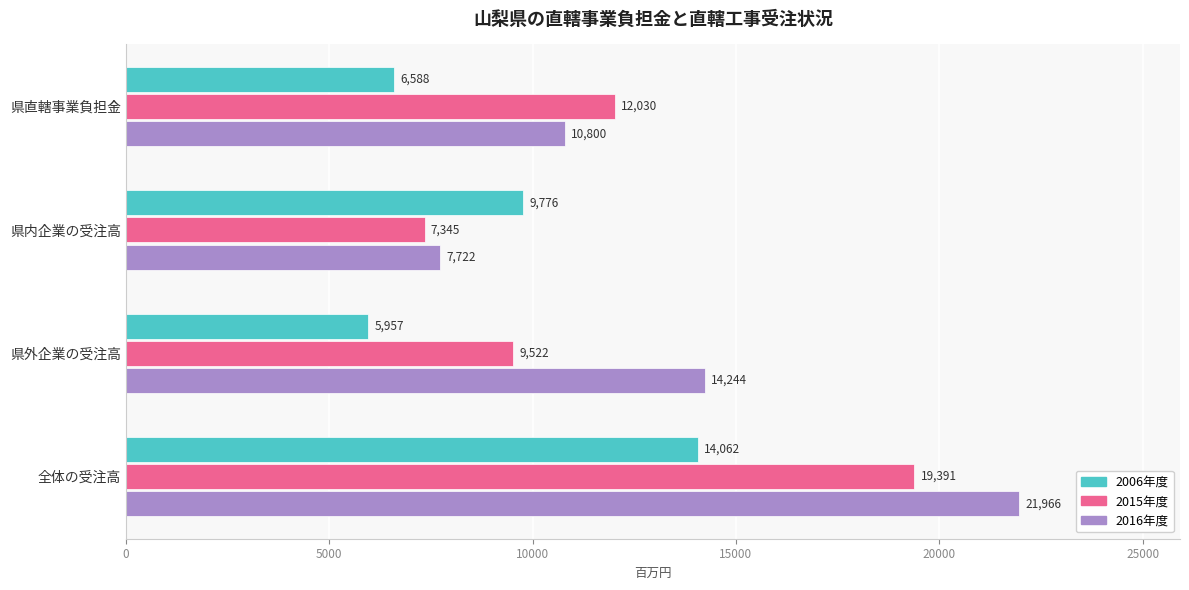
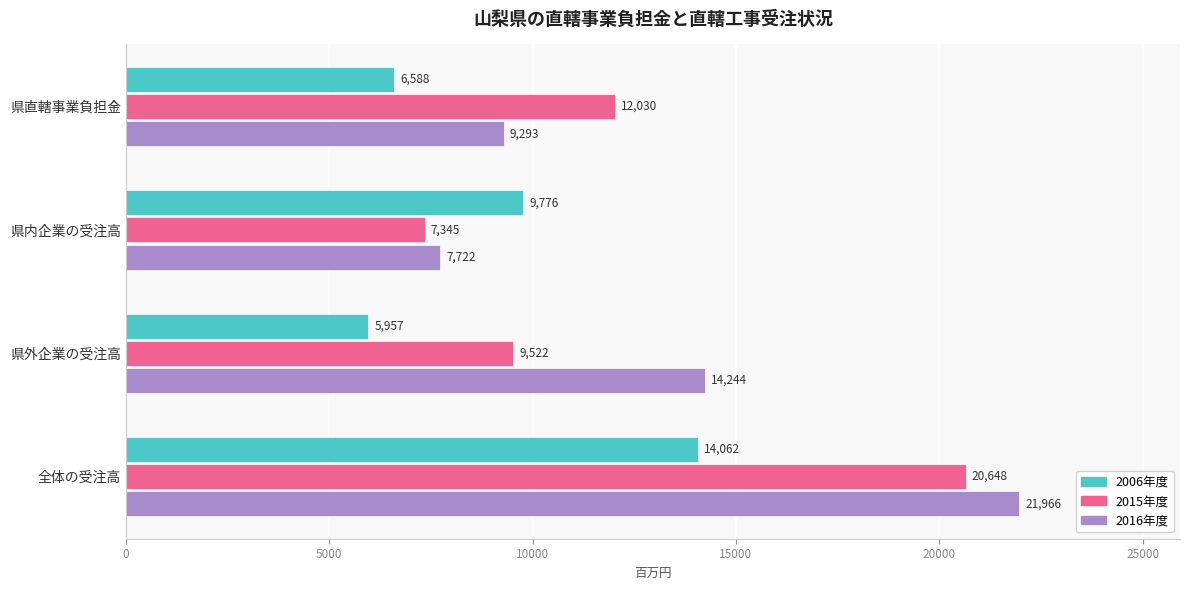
2016年度, 県直轄事業負担金: 10,800 -> 9,293
2015年度, 全体の受注高: 19,391 -> 20,648
